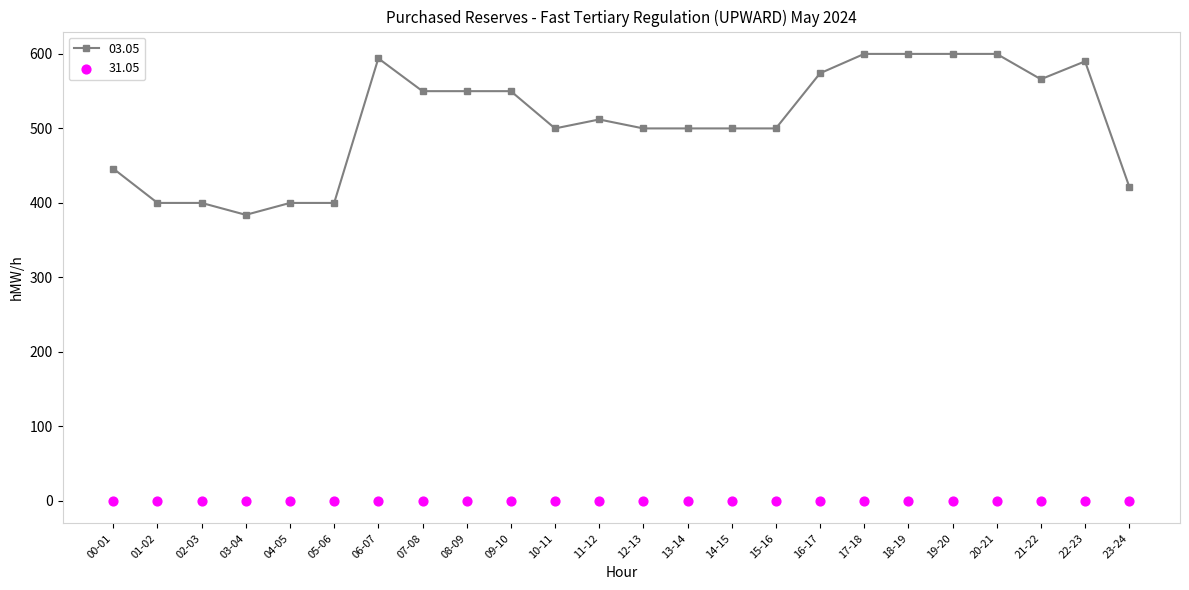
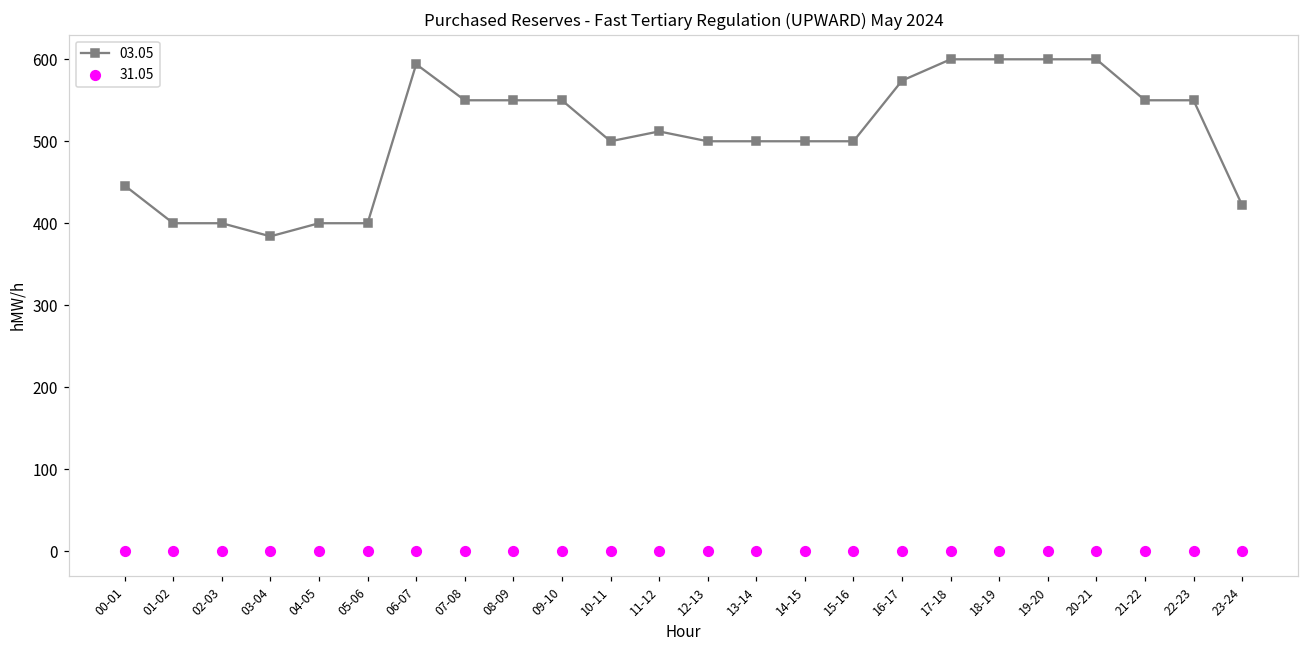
03.05, 21-22: 570 -> 550
03.05, 22-23: 590 -> 550
